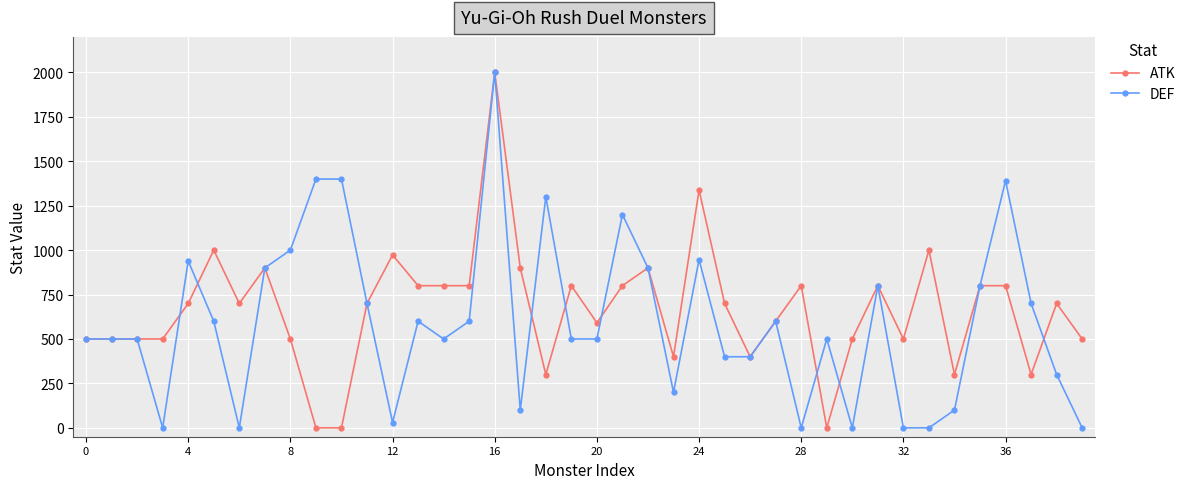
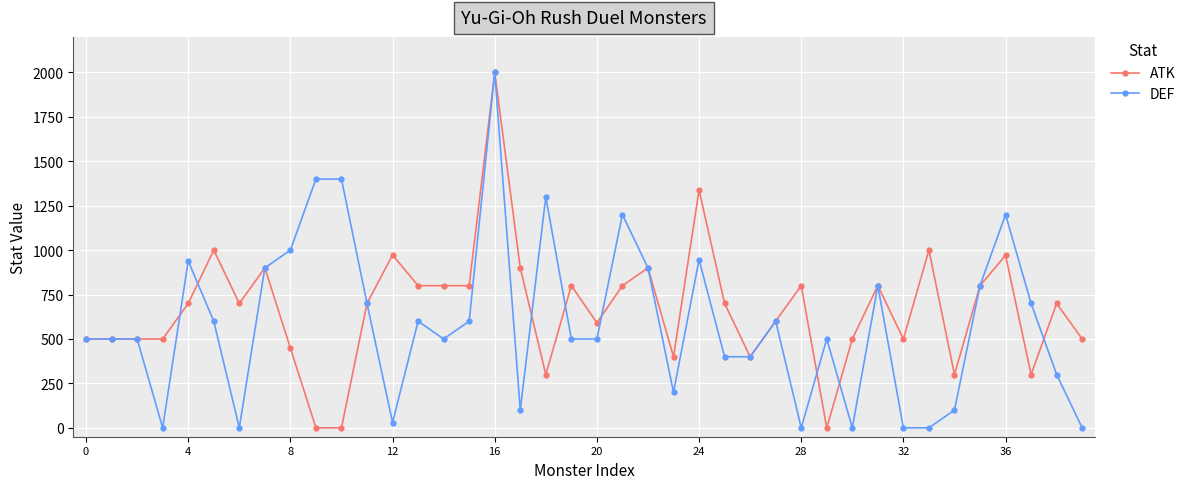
ATK, 8: 500 -> 450
ATK, 36: 800 -> 970
DEF, 36: 1390 -> 1200
